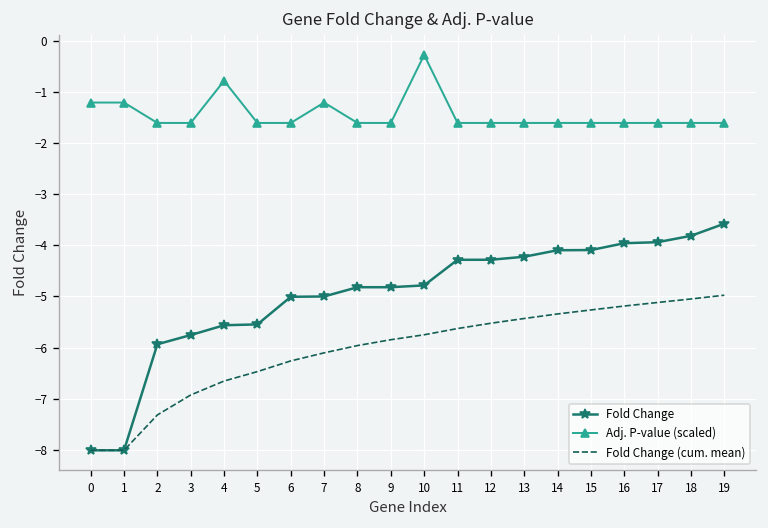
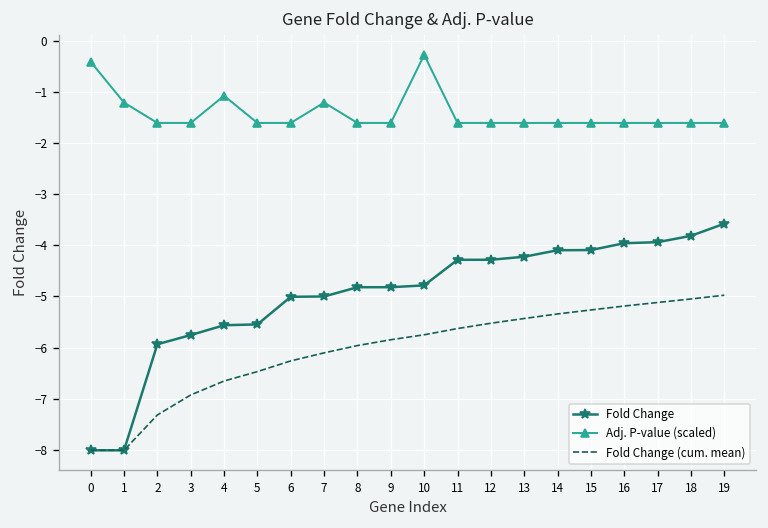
Adj. P-value (scaled), 0: -1.2 -> -0.4
Adj. P-value (scaled), 4: -0.8 -> -1.1
